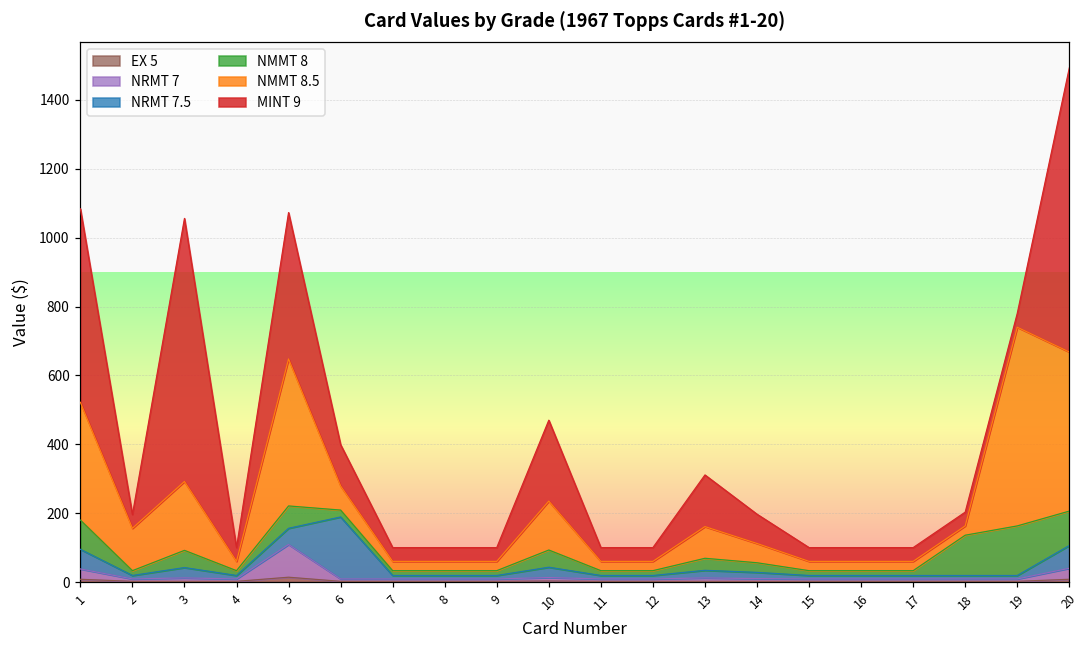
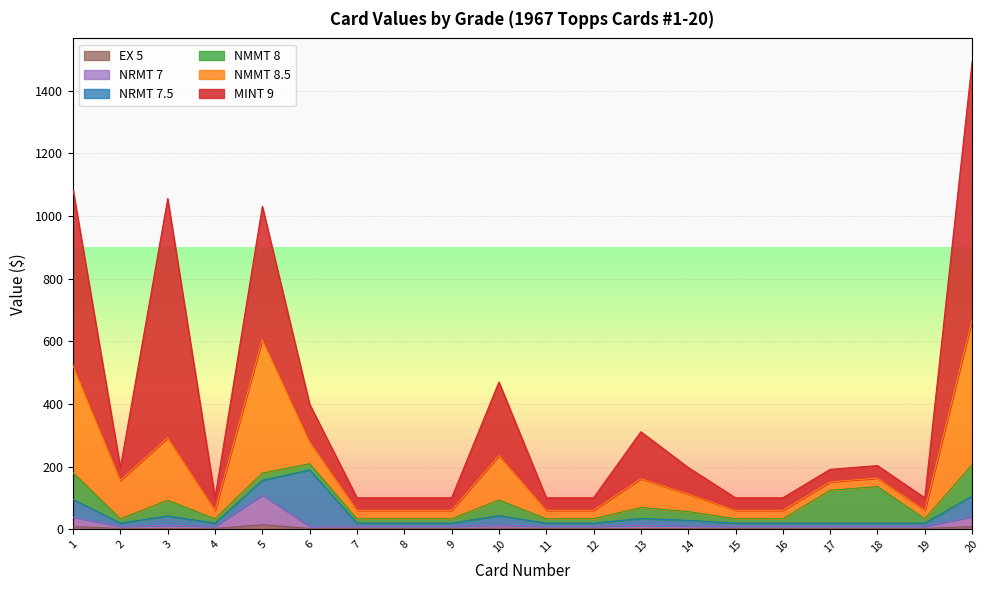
NMMT 8, 5: 70 -> 20
NMMT 8, 17: 10 -> 110
NMMT 8, 19: 140 -> 10
NMMT 8.5, 19: 580 -> 30
